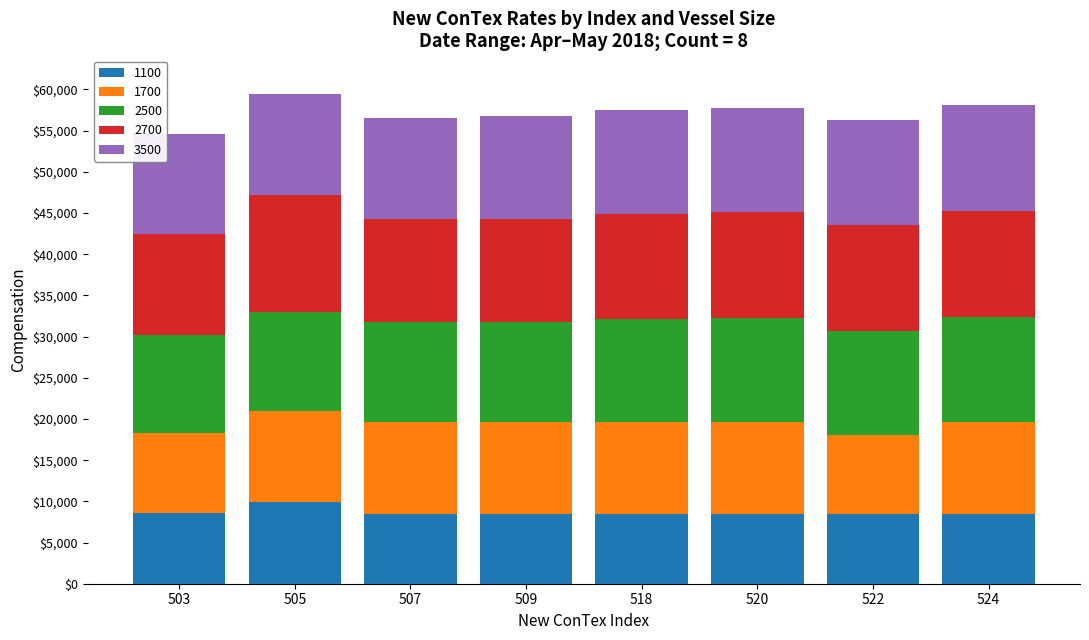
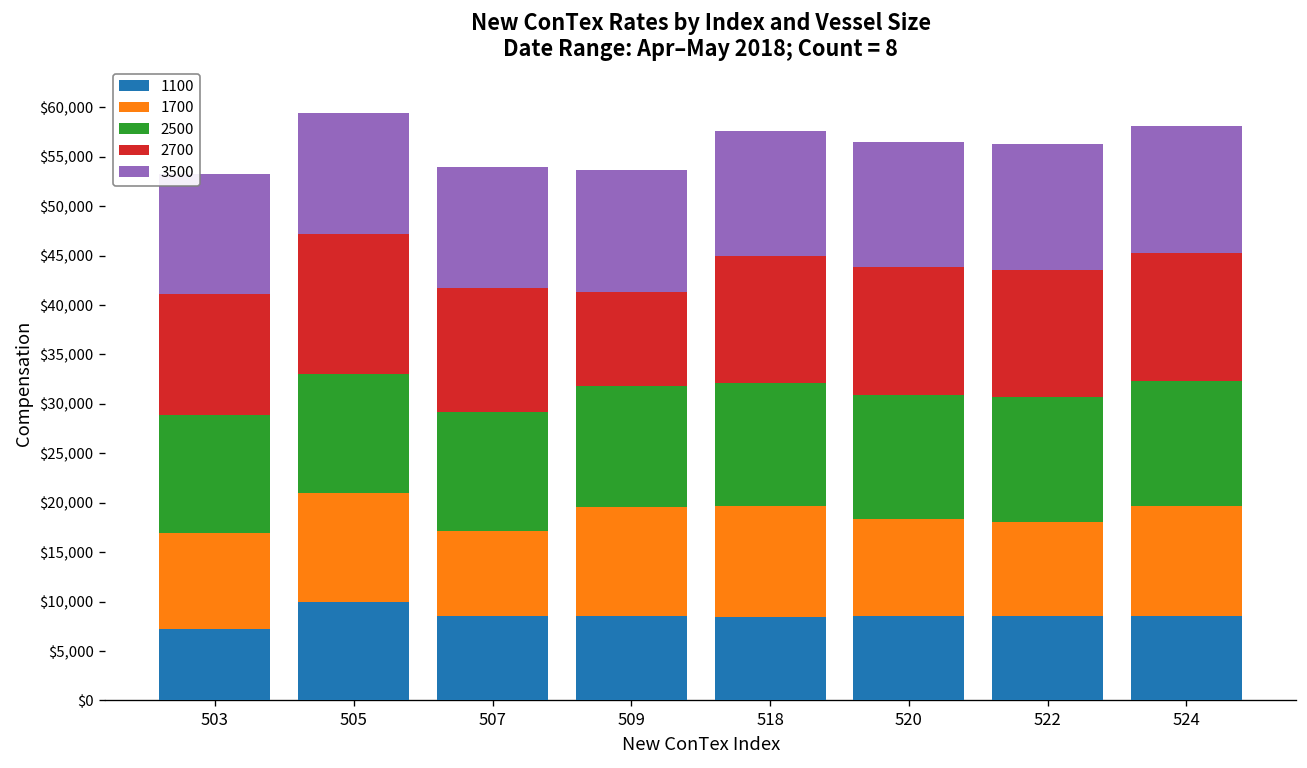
1100, 503: $9,000 -> $7,000
1700, 507: $11,000 -> $9,000
2700, 509: $13,000 -> $9,000
1700, 520: $11,000 -> $10,000
